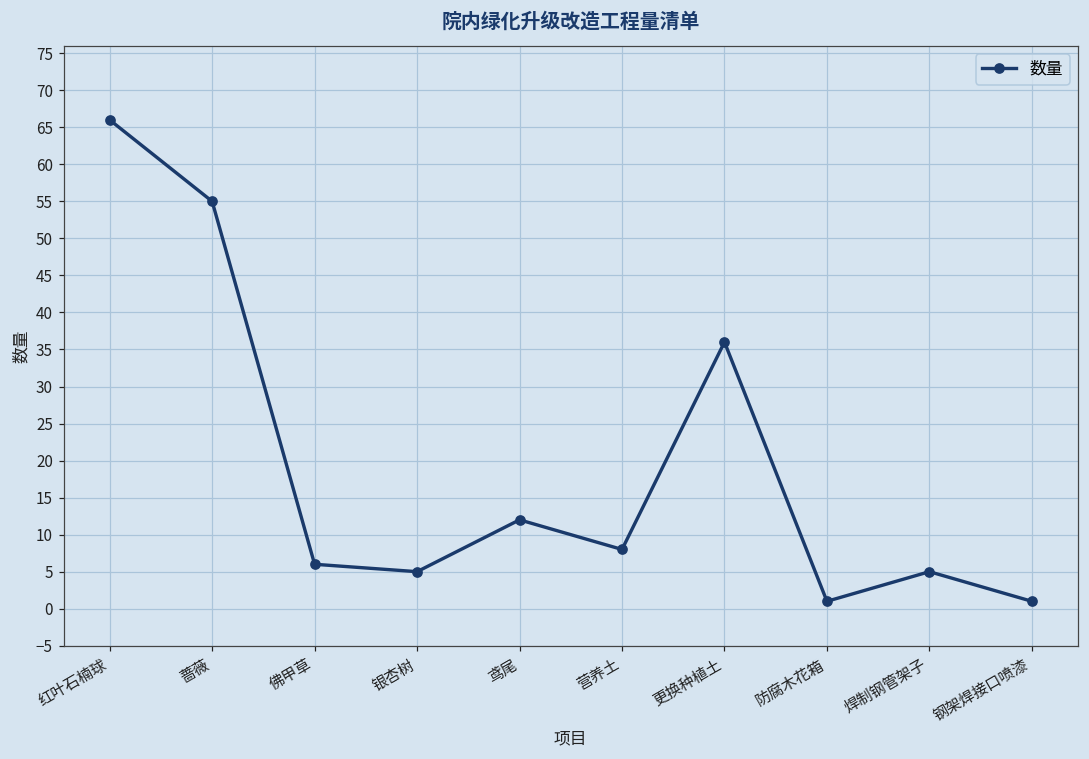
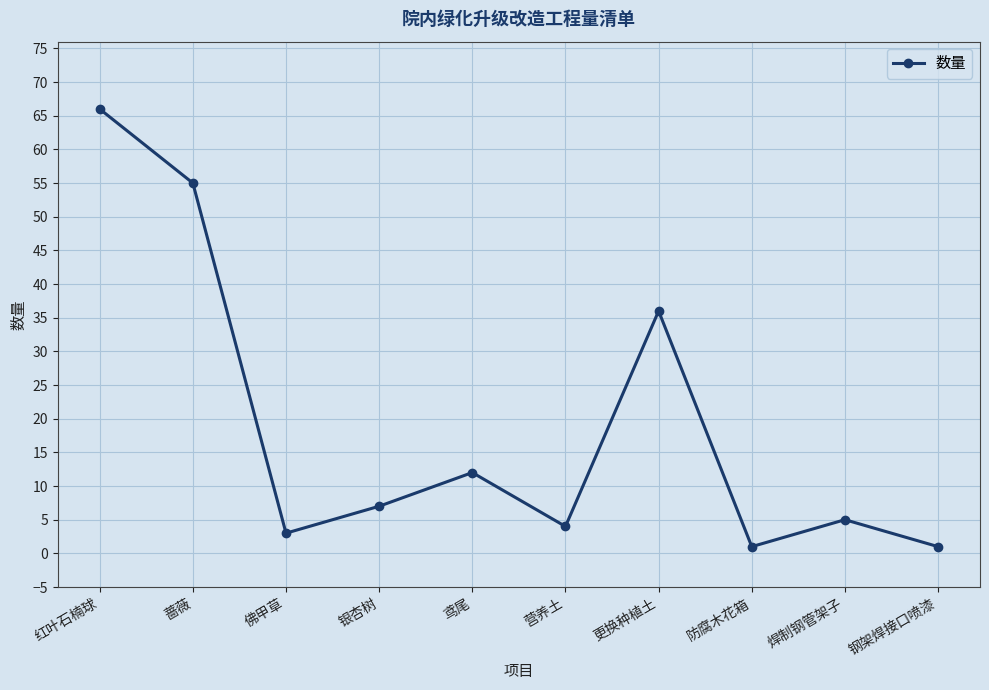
佛甲草: 6 -> 3
银杏树: 5 -> 7
营养土: 8 -> 4
